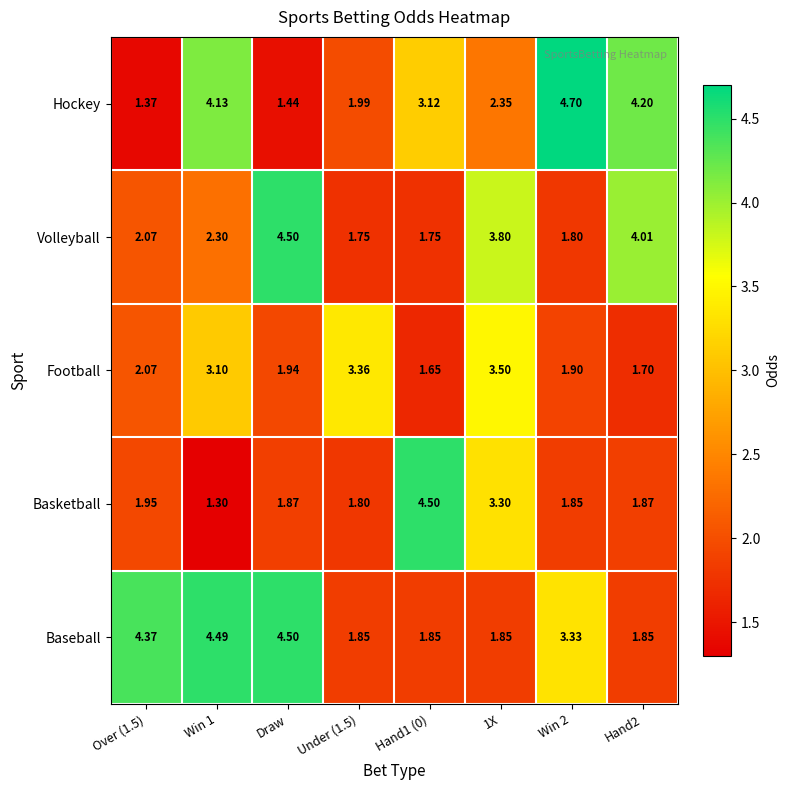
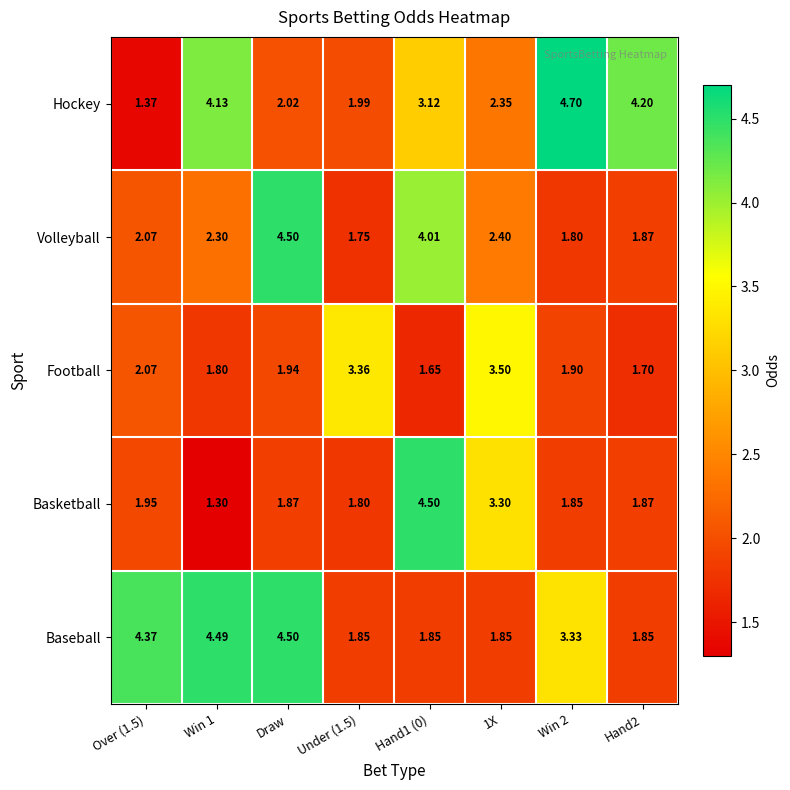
Hockey, Draw: 1.44 -> 2.02
Volleyball, Hand1 (0): 1.75 -> 4.01
Volleyball, 1X: 3.80 -> 2.40
Volleyball, Hand2: 4.01 -> 1.87
Football, Win 1: 3.10 -> 1.80
